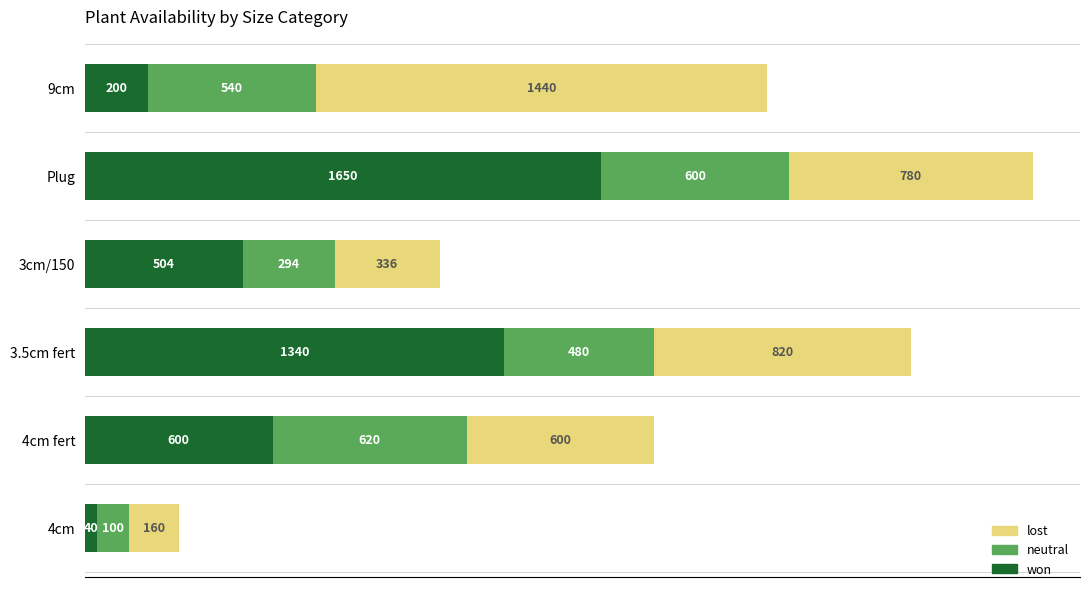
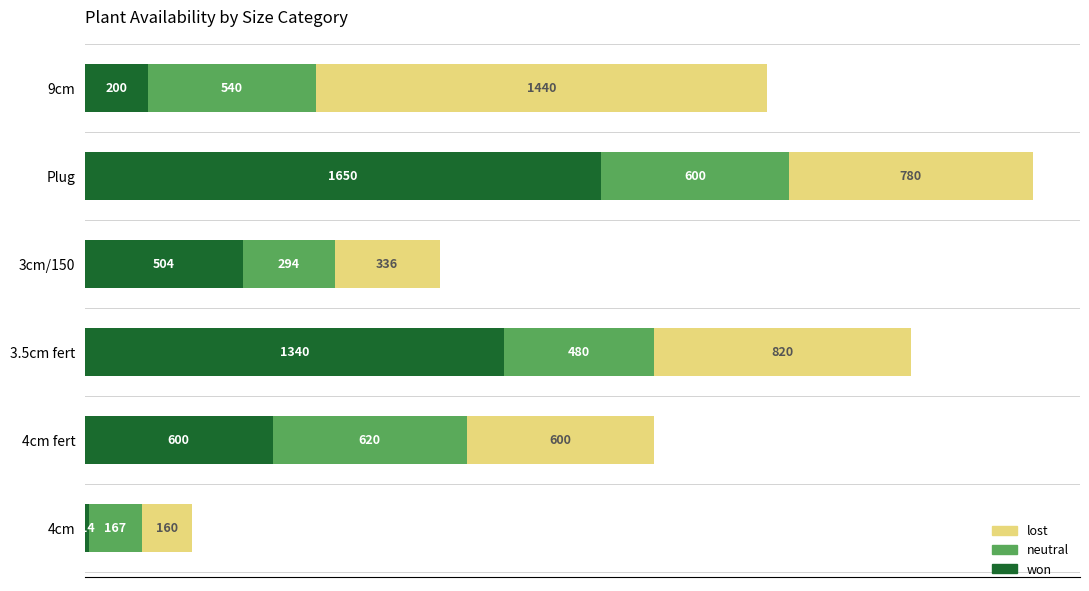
won, 4cm: 40 -> 14
neutral, 4cm: 100 -> 167
